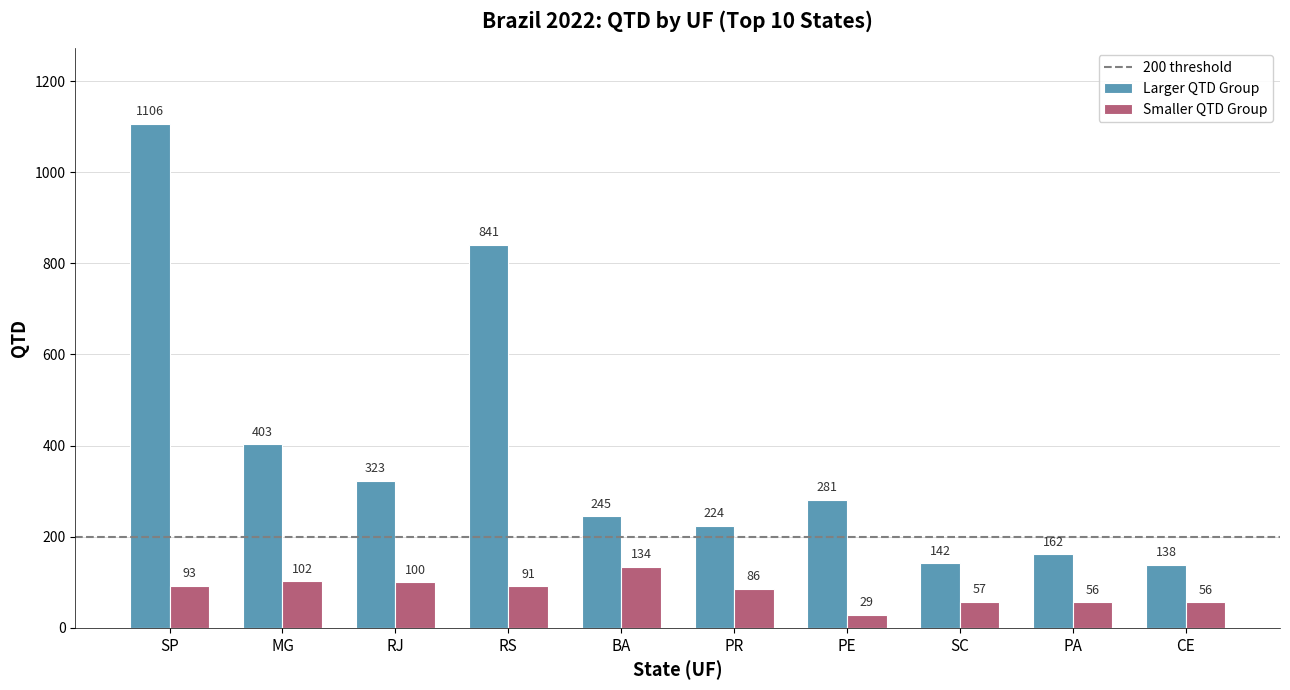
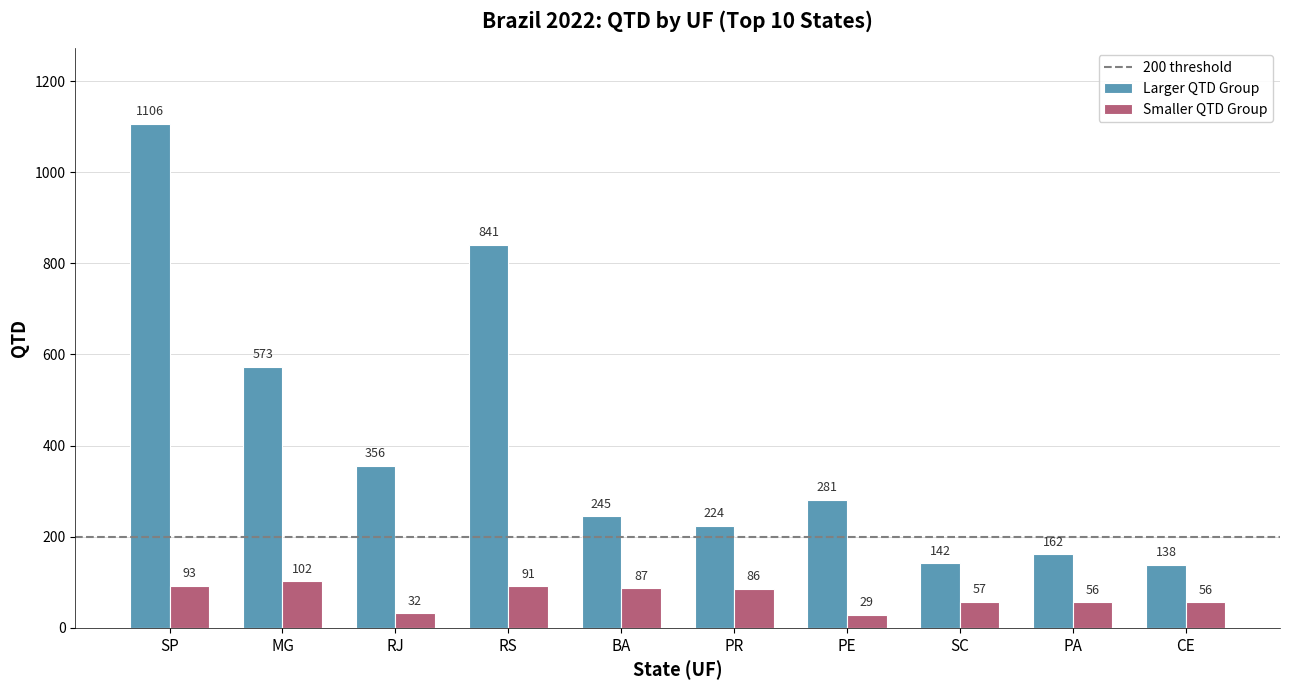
Larger QTD Group, MG: 403 -> 573
Larger QTD Group, RJ: 323 -> 356
Smaller QTD Group, RJ: 100 -> 32
Smaller QTD Group, BA: 134 -> 87
